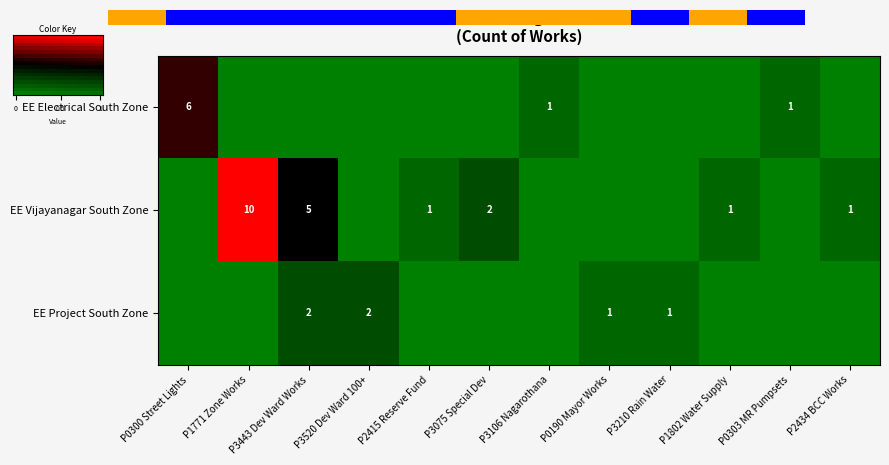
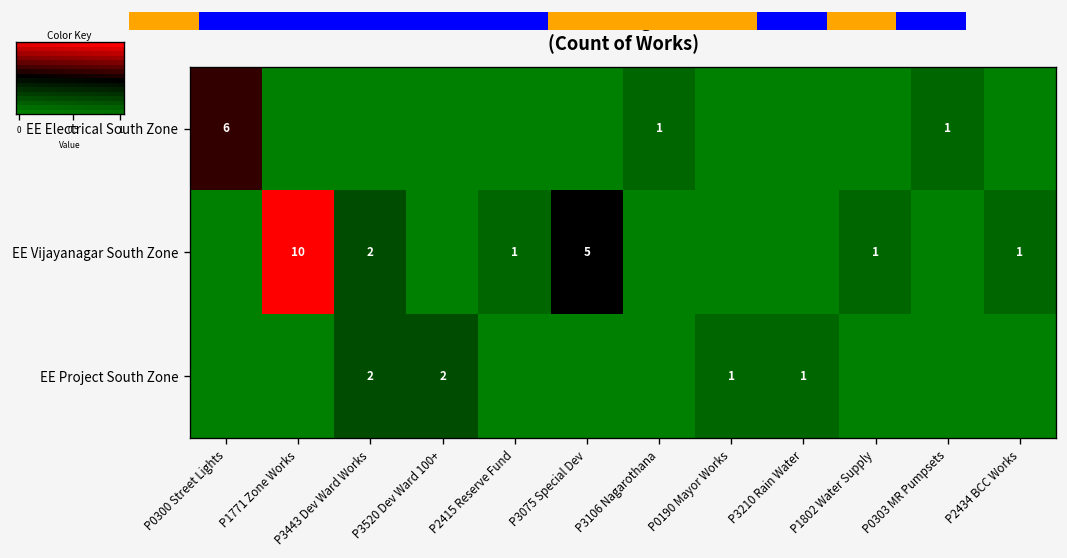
Office × Budget Head (Count of Works), EE Vijayanagar South Zone, P3443 Dev Ward Works: 5 -> 2
Office × Budget Head (Count of Works), EE Vijayanagar South Zone, P3075 Special Dev: 2 -> 5
